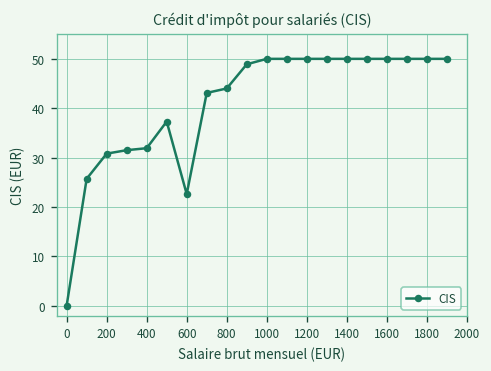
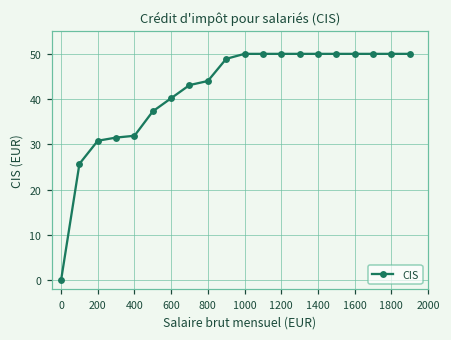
600: 23 -> 40
